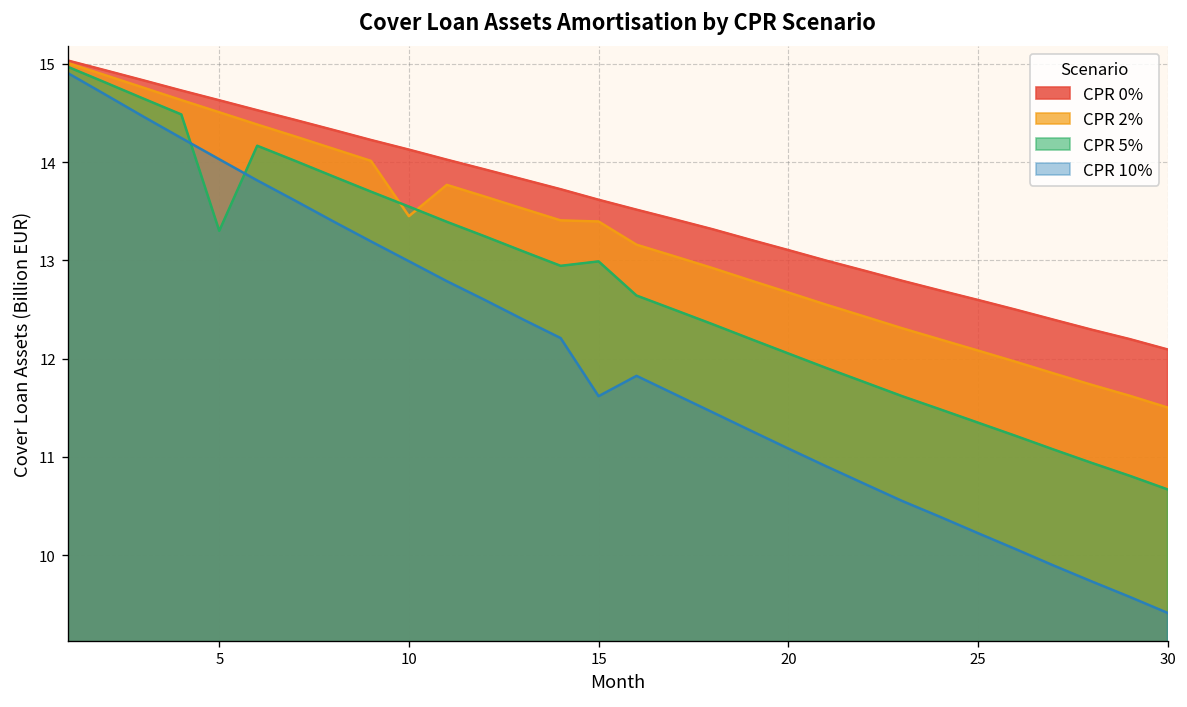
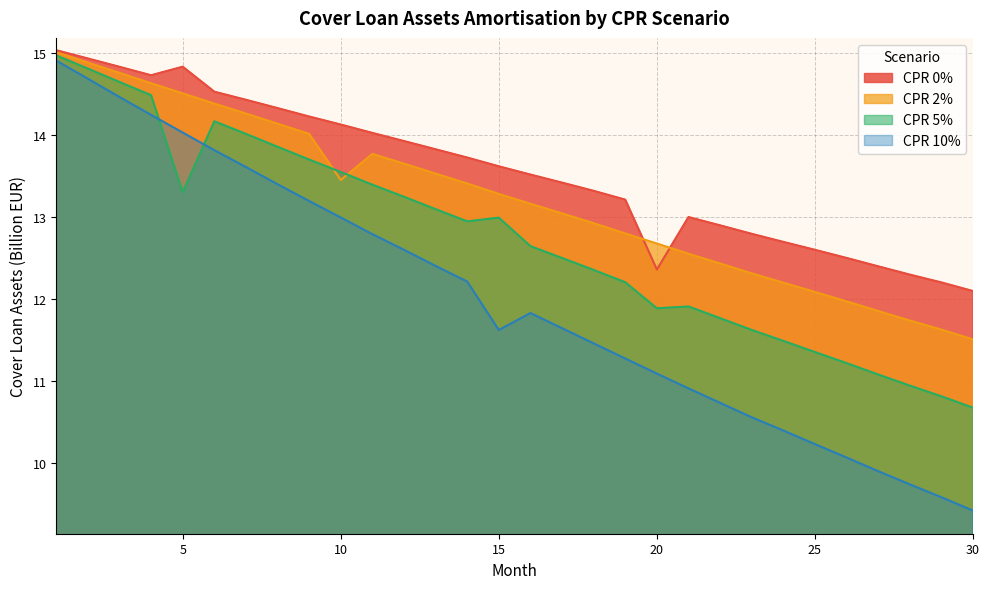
CPR 0%, 5: 14.6 -> 14.8
CPR 2%, 15: 13.4 -> 13.3
CPR 0%, 20: 13.1 -> 12.4
CPR 5%, 20: 12.1 -> 11.9
